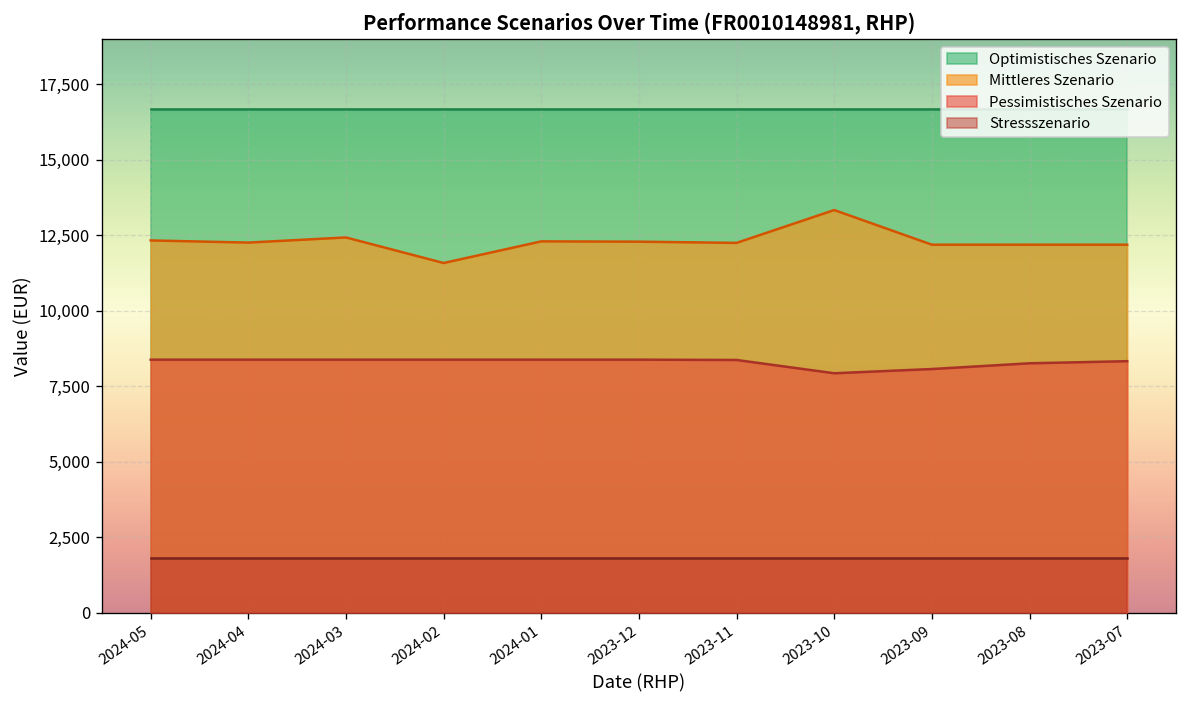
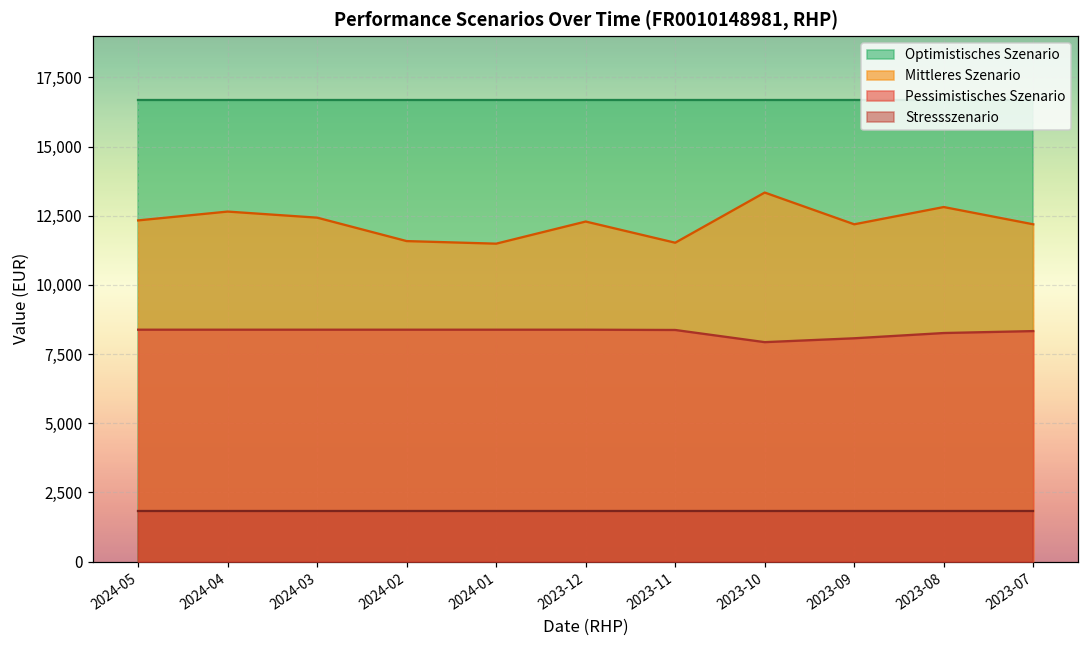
Mittleres Szenario, 2024-04: 12,300 -> 12,700
Mittleres Szenario, 2024-01: 12,300 -> 11,500
Mittleres Szenario, 2023-11: 12,300 -> 11,500
Mittleres Szenario, 2023-08: 12,200 -> 12,800
